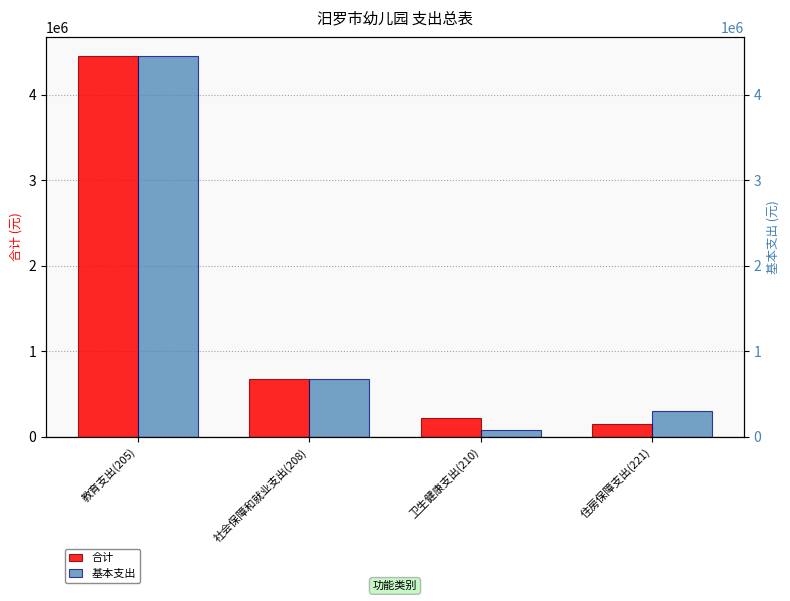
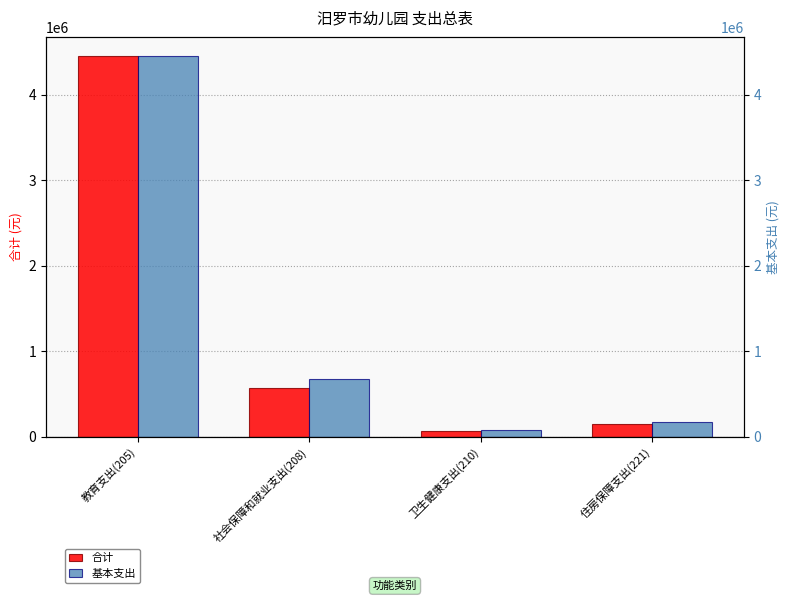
合计, 社会保障和就业支出(208): 700000 -> 600000
合计, 卫生健康支出(210): 200000 -> 100000
基本支出, 住房保障支出(221): 300000 -> 200000
